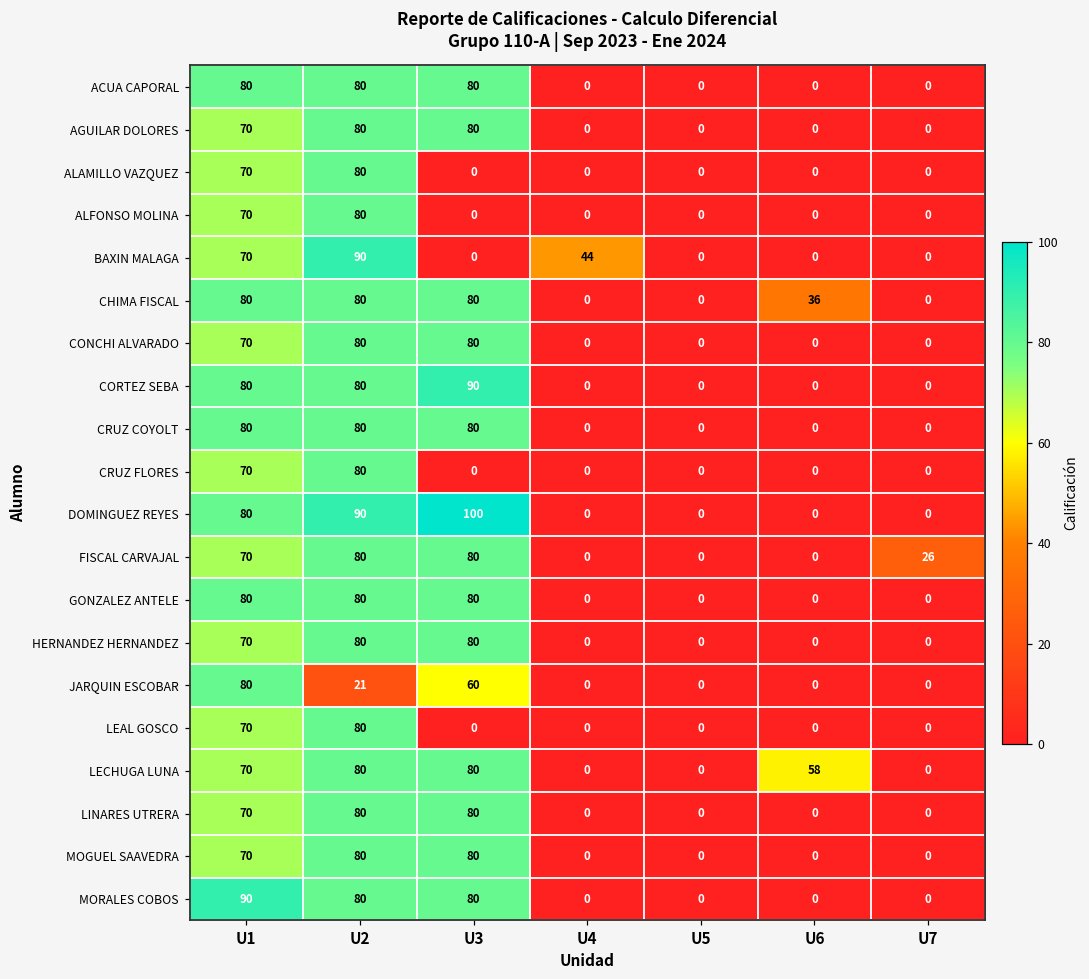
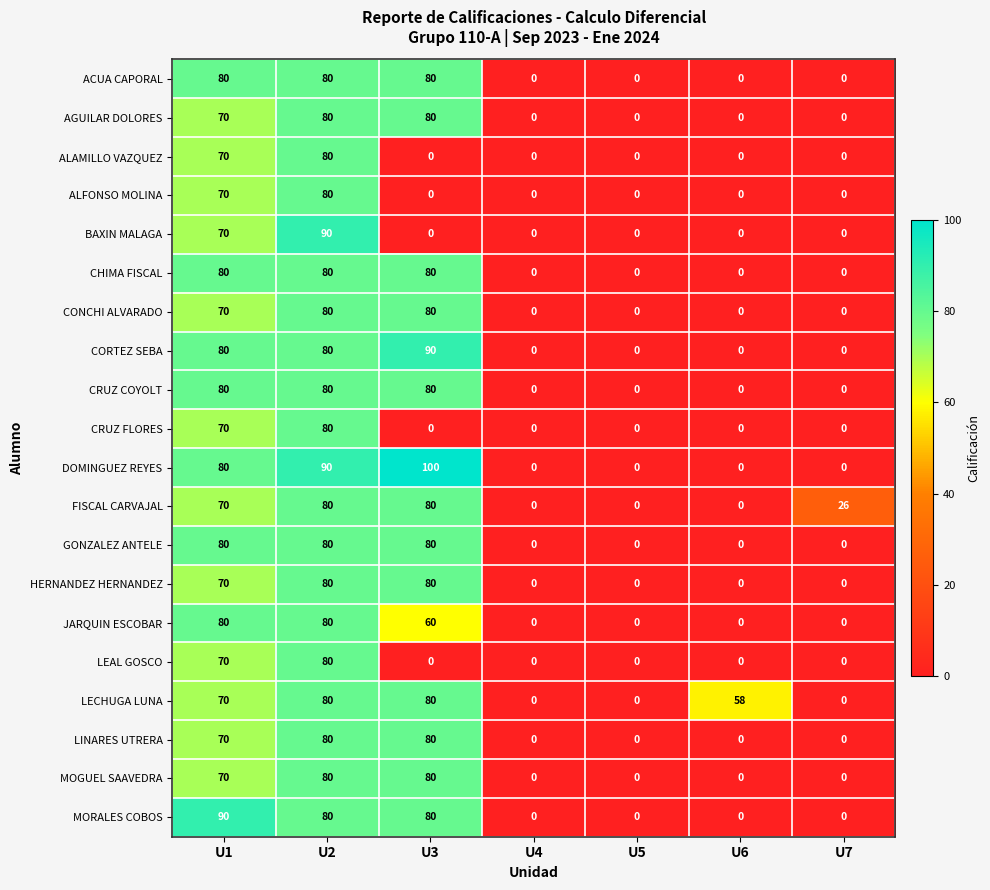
BAXIN MALAGA, U4: 44 -> 0
CHIMA FISCAL, U6: 36 -> 0
JARQUIN ESCOBAR, U2: 21 -> 80
